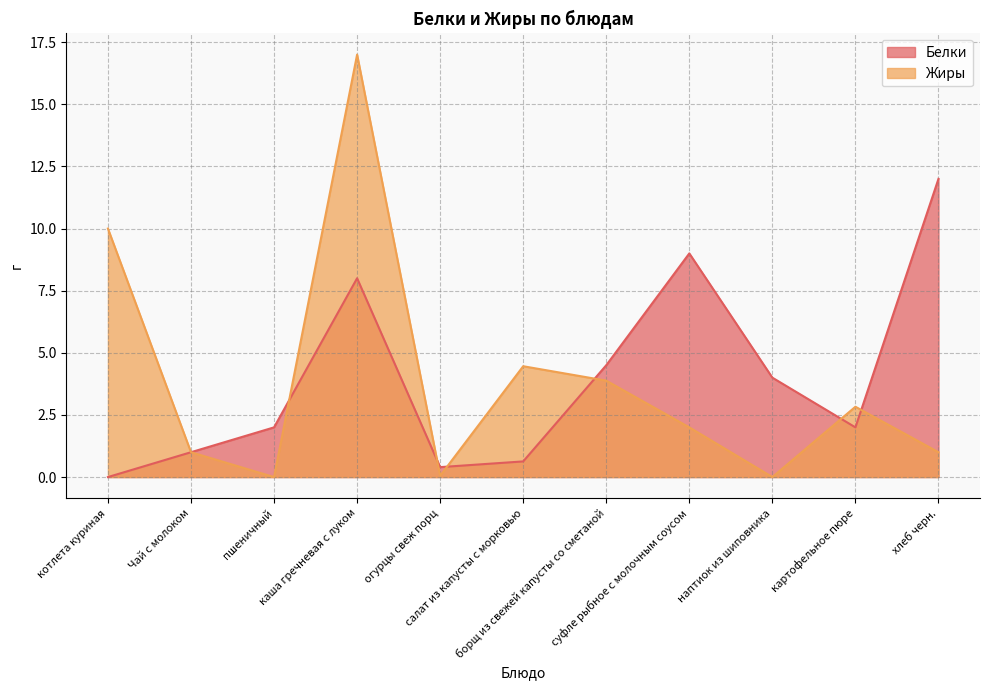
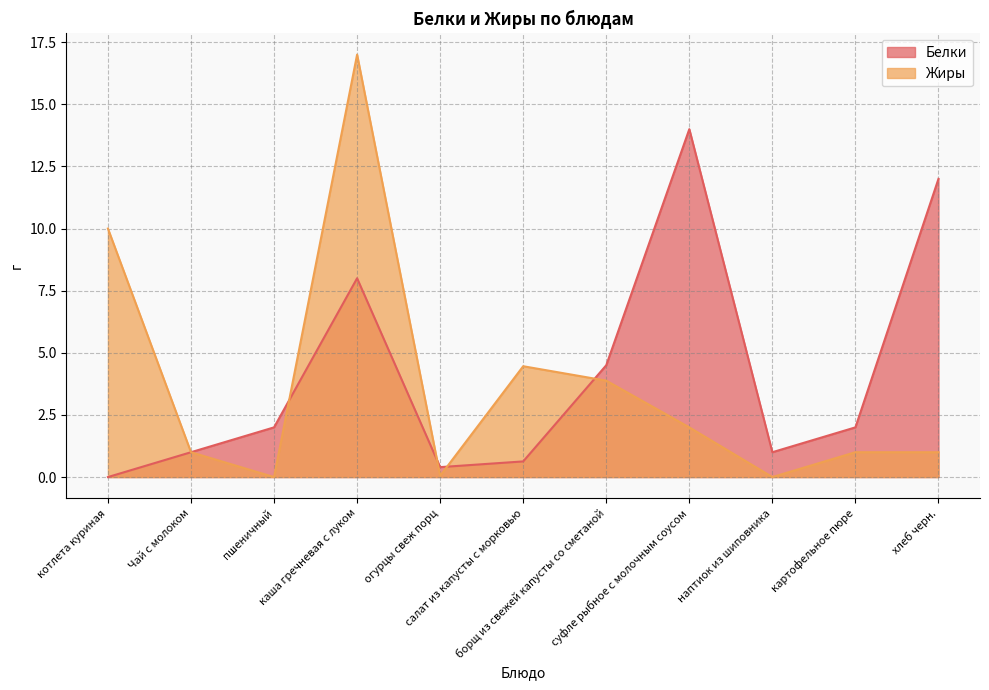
Белки, суфле рыбное с молочным соусом: 9 -> 14
Белки, наптиок из шиповника: 4 -> 1
Жиры, картофельное пюре: 2.8 -> 1.0
